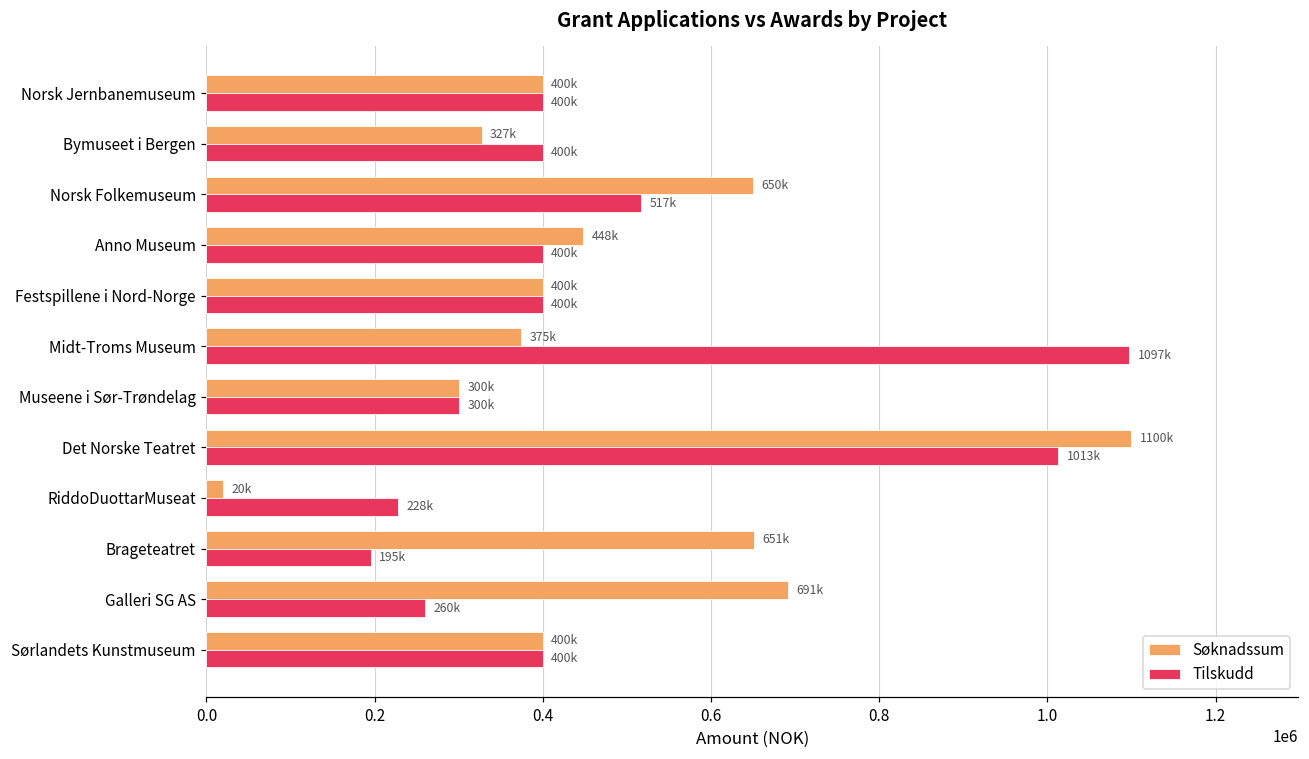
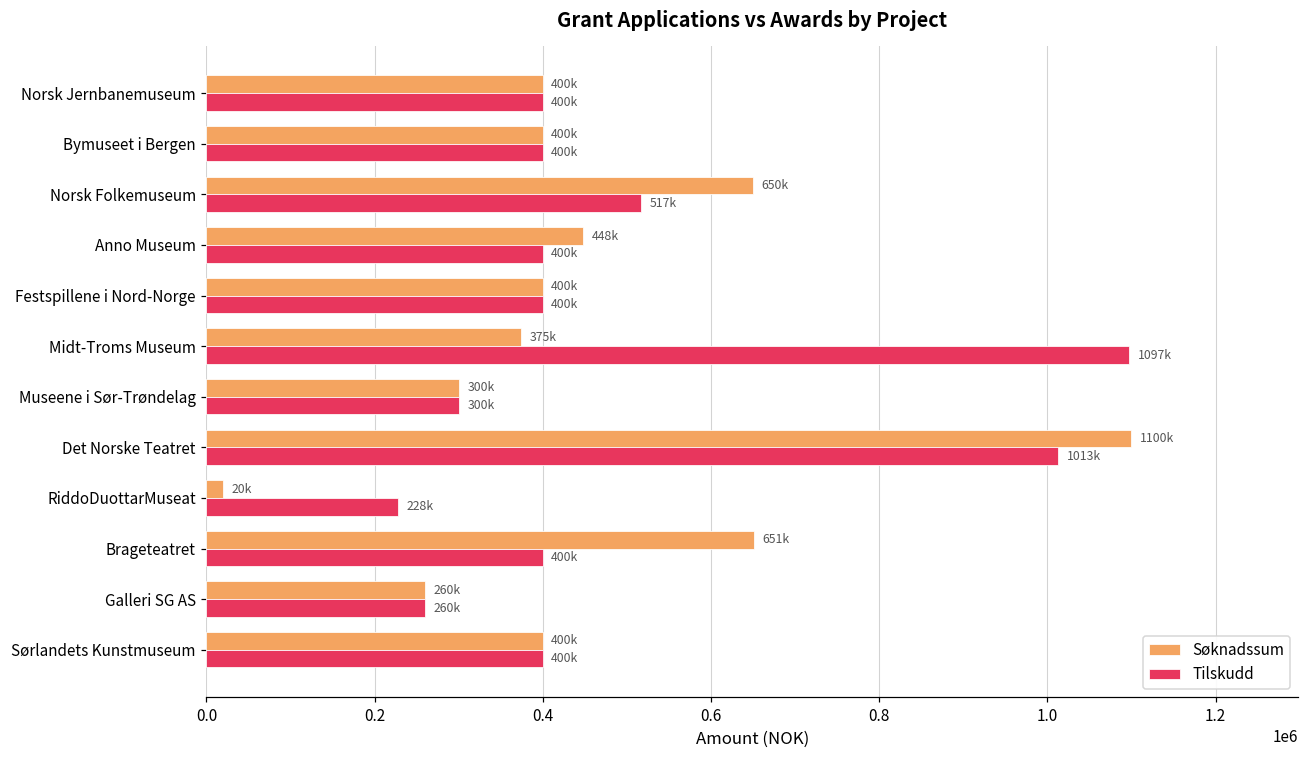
Søknadssum, Bymuseet i Bergen: 327k -> 400k
Tilskudd, Brageteatret: 195k -> 400k
Søknadssum, Galleri SG AS: 691k -> 260k
